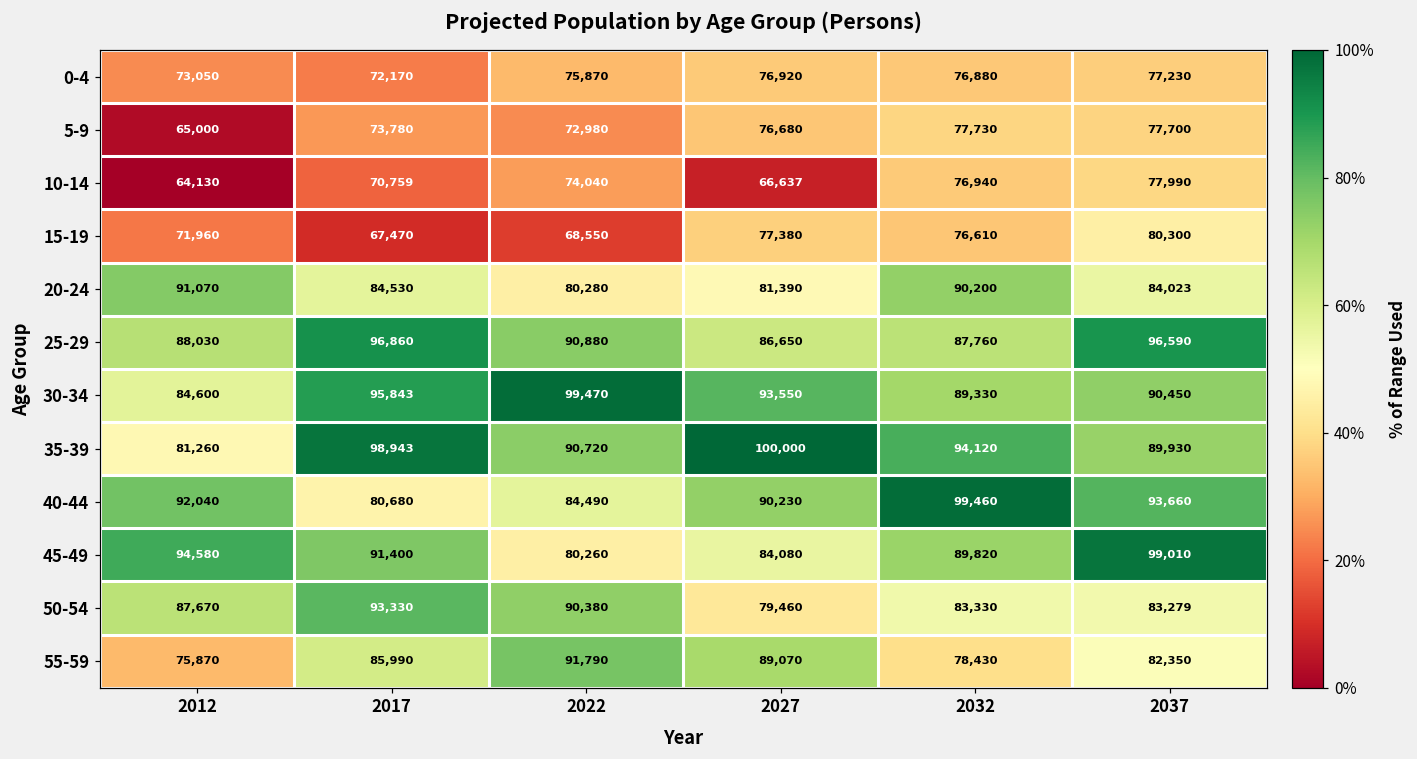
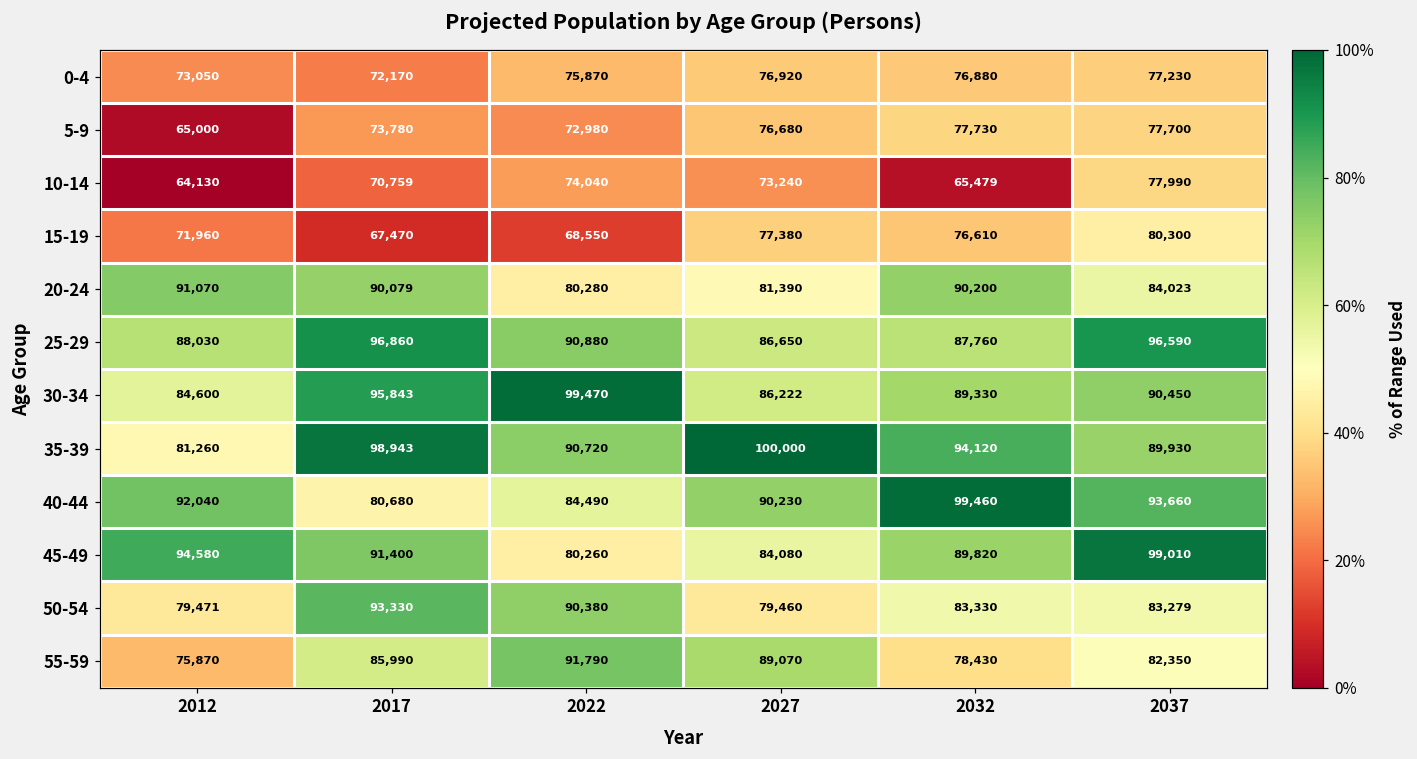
10-14, 2027: 66,637 -> 73,240
10-14, 2032: 76,940 -> 65,479
20-24, 2017: 84,530 -> 90,079
30-34, 2027: 93,550 -> 86,222
50-54, 2012: 87,670 -> 79,471
